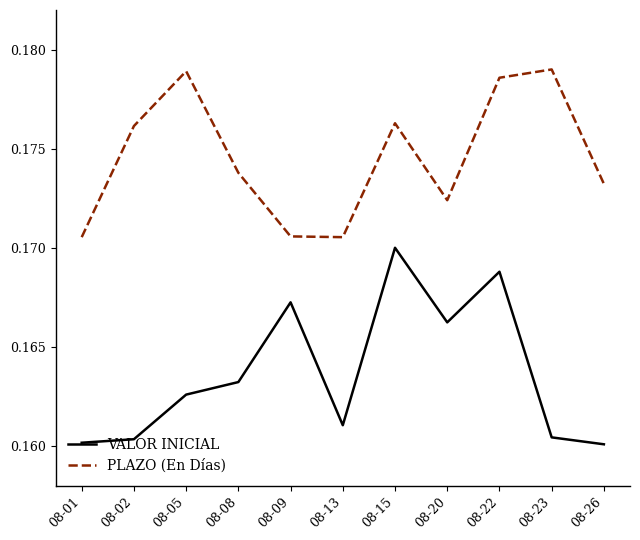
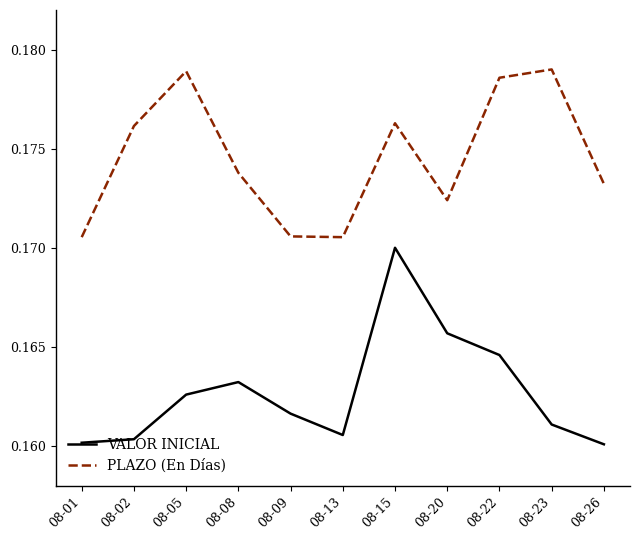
VALOR INICIAL, 08-09: 0.1672 -> 0.1616
VALOR INICIAL, 08-13: 0.1610 -> 0.1605
VALOR INICIAL, 08-20: 0.1662 -> 0.1657
VALOR INICIAL, 08-22: 0.1688 -> 0.1646
VALOR INICIAL, 08-23: 0.1604 -> 0.1611
